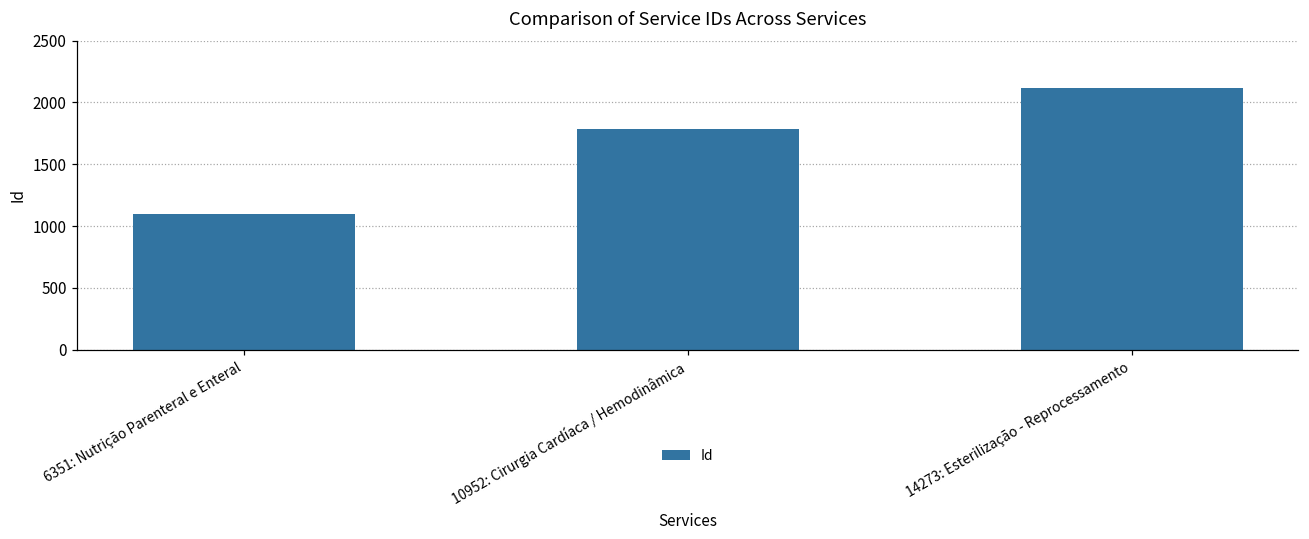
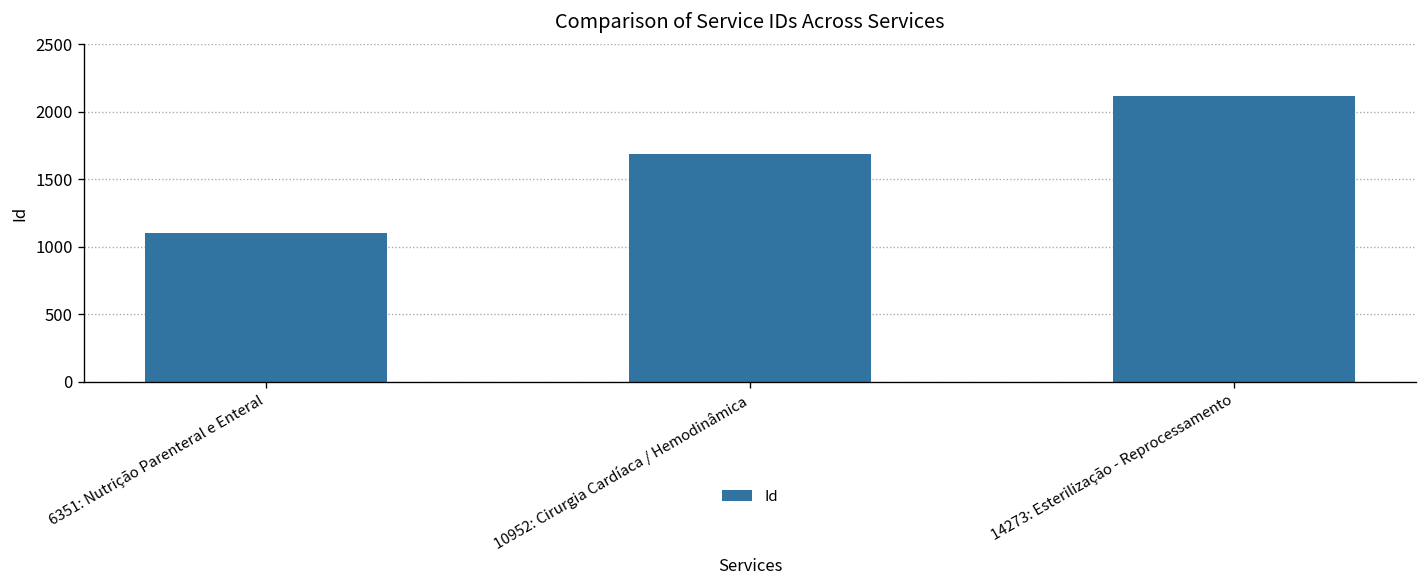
10952: Cirurgia Cardíaca / Hemodinâmica: 1790 -> 1690
